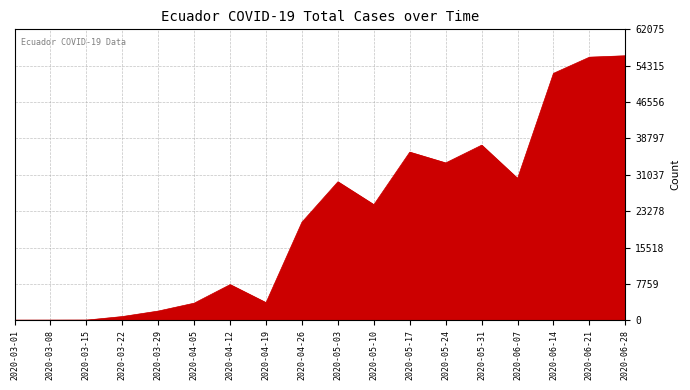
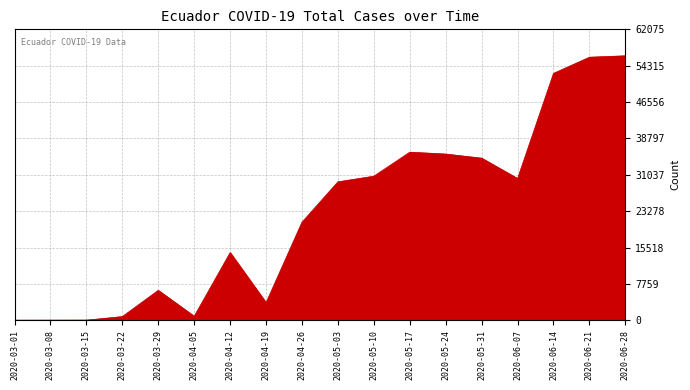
2020-03-29: 2000 -> 6000
2020-04-05: 4000 -> 1000
2020-04-12: 8000 -> 14000
2020-05-10: 25000 -> 31000
2020-05-24: 34000 -> 35000
2020-05-31: 37000 -> 35000
